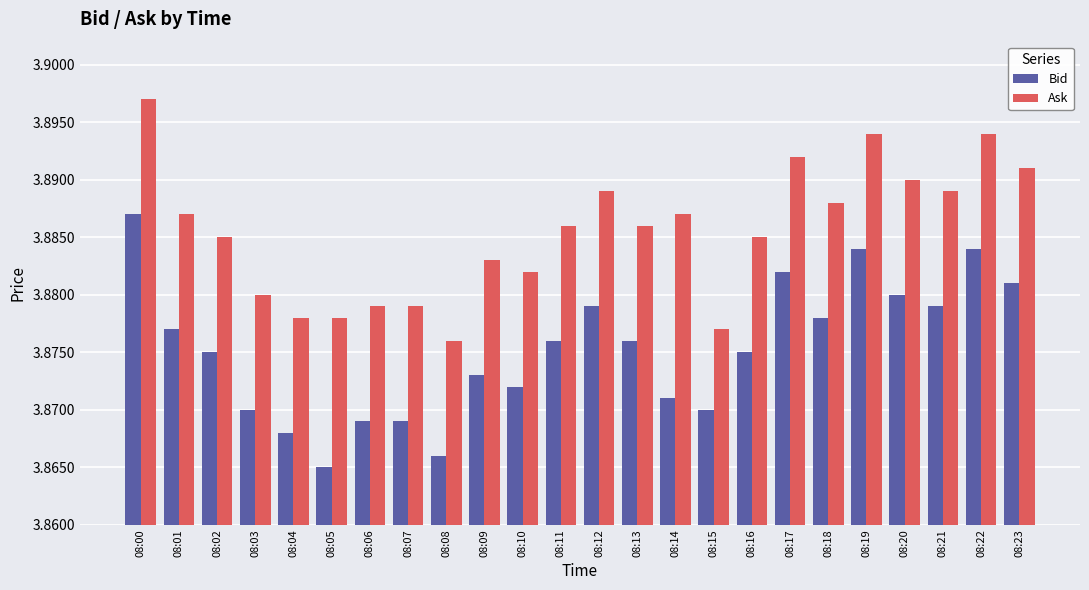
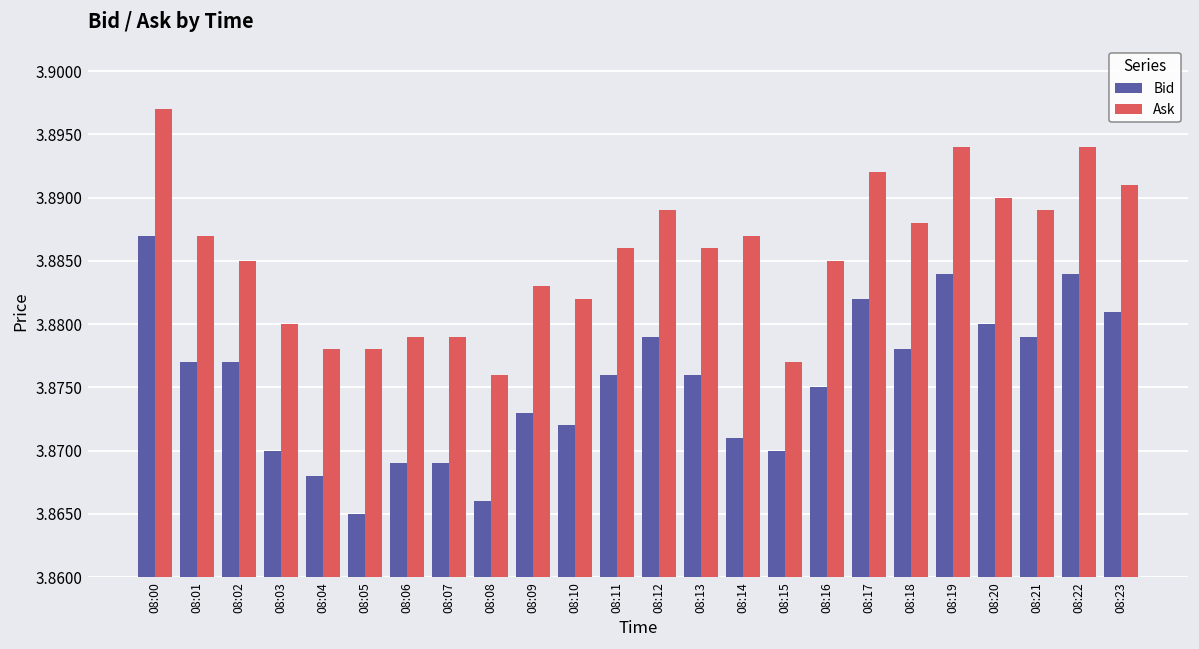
Bid, 08:02: 3.875 -> 3.877
